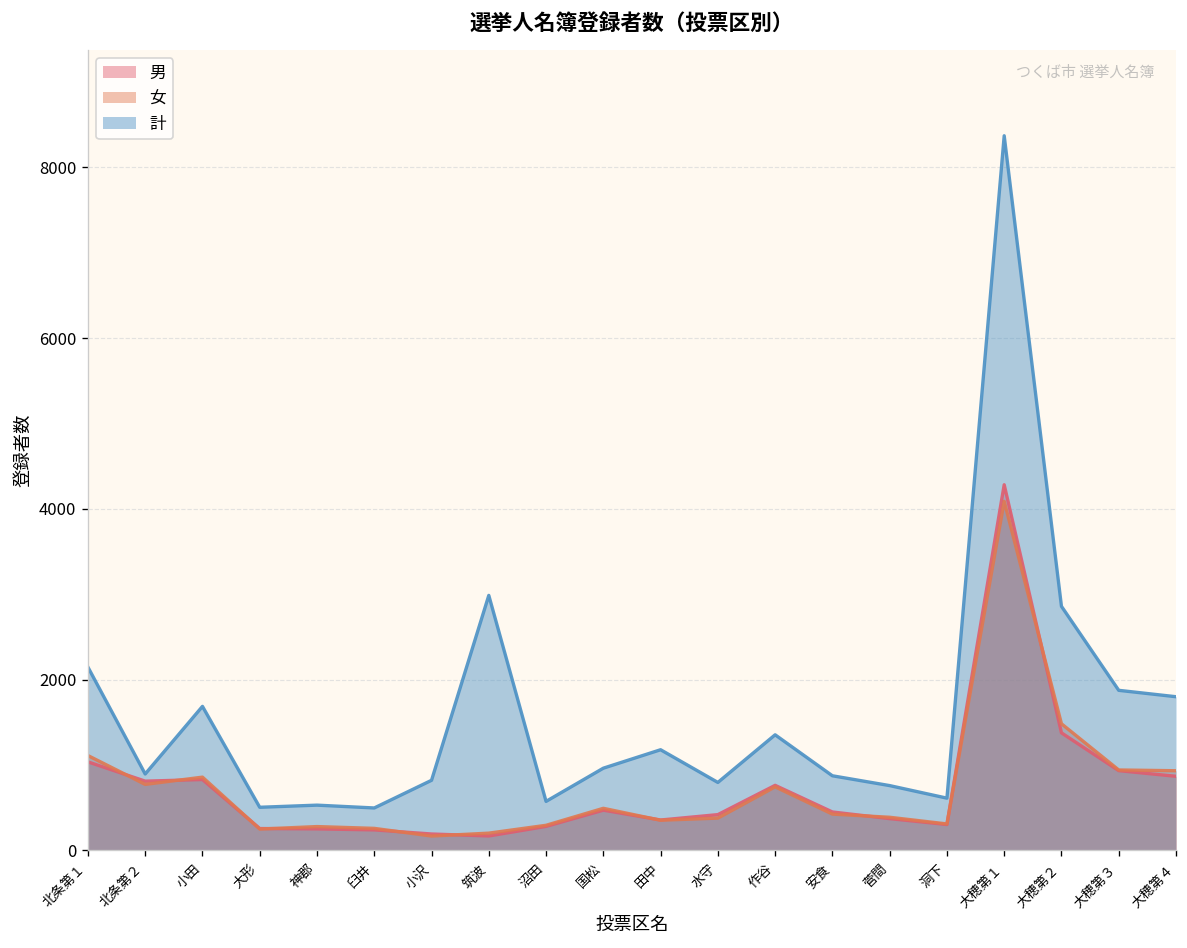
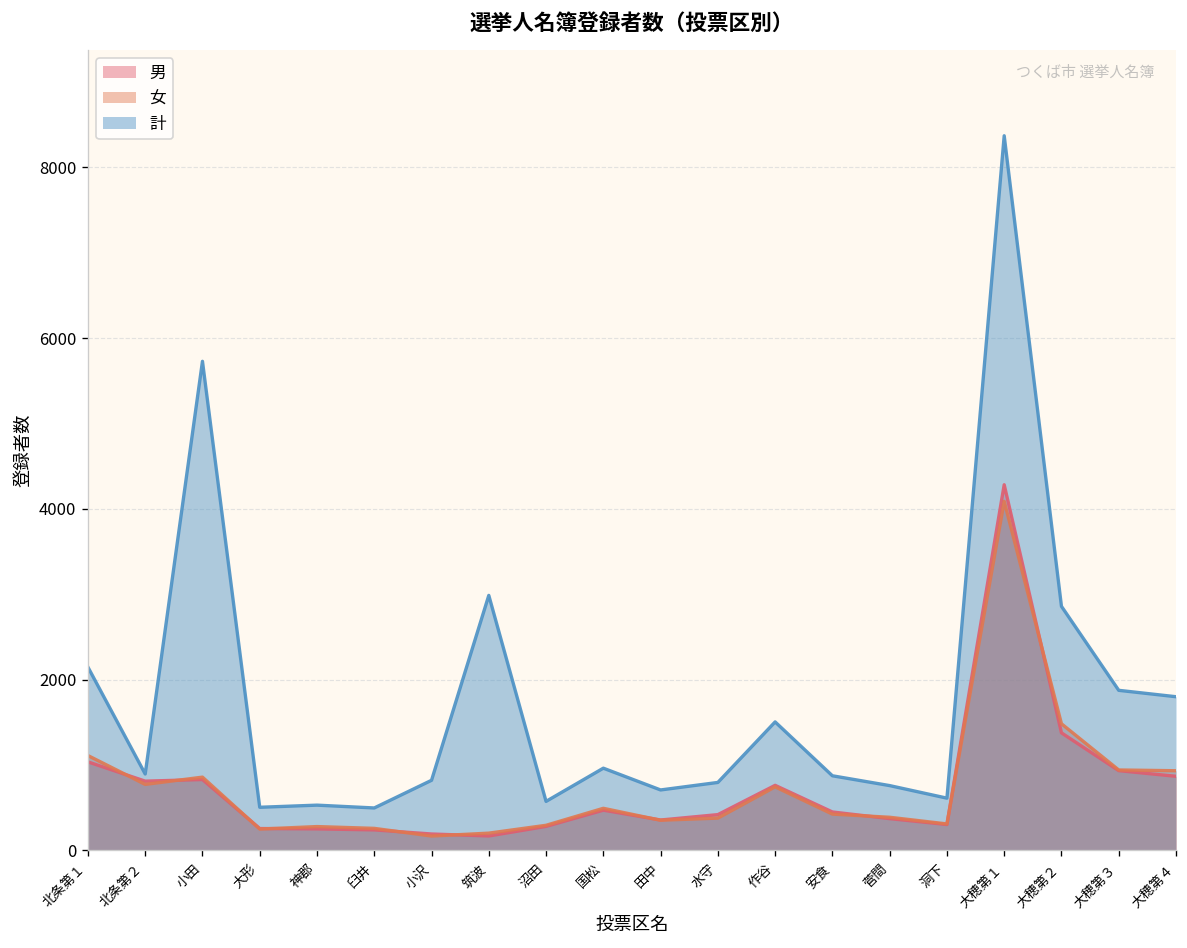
計, 小田: 1700 -> 5700
計, 田中: 1200 -> 700
計, 作谷: 1400 -> 1500
